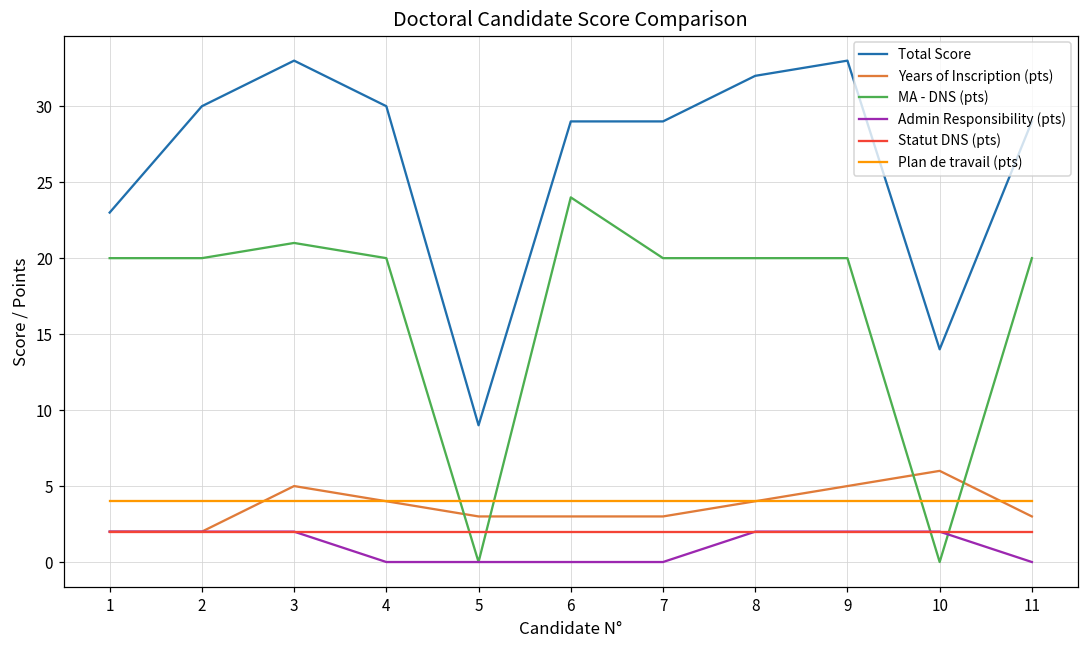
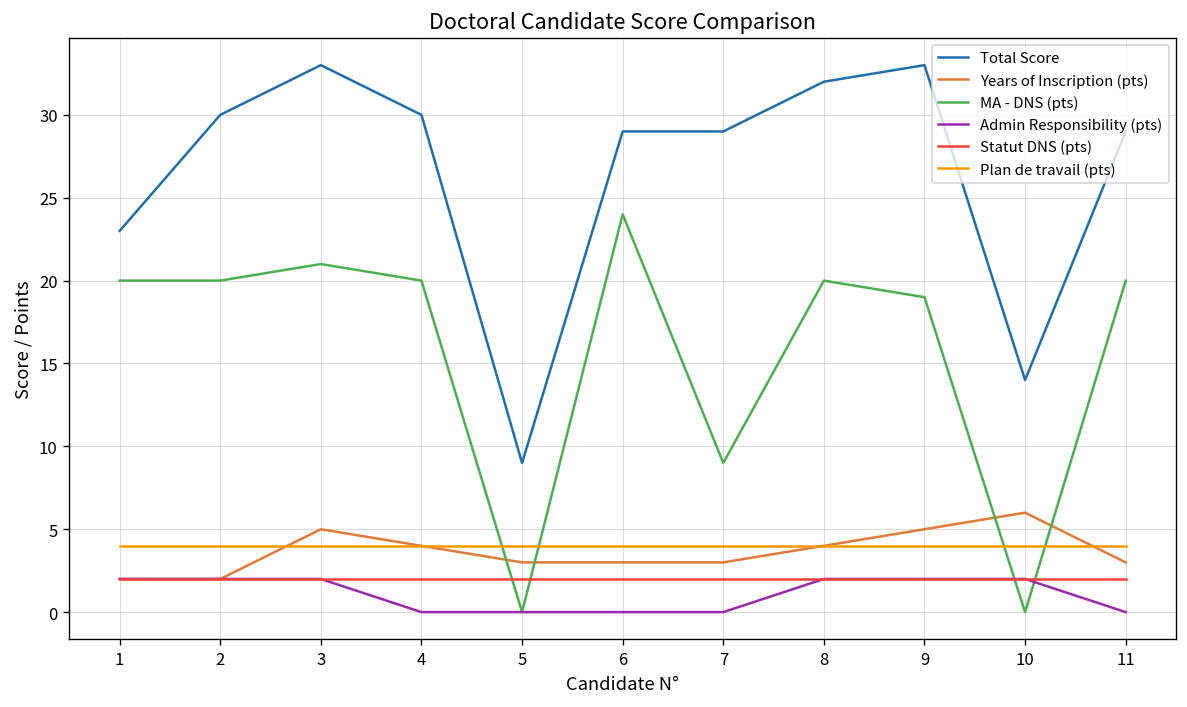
MA - DNS (pts), 7: 20 -> 9
MA - DNS (pts), 9: 20 -> 19
